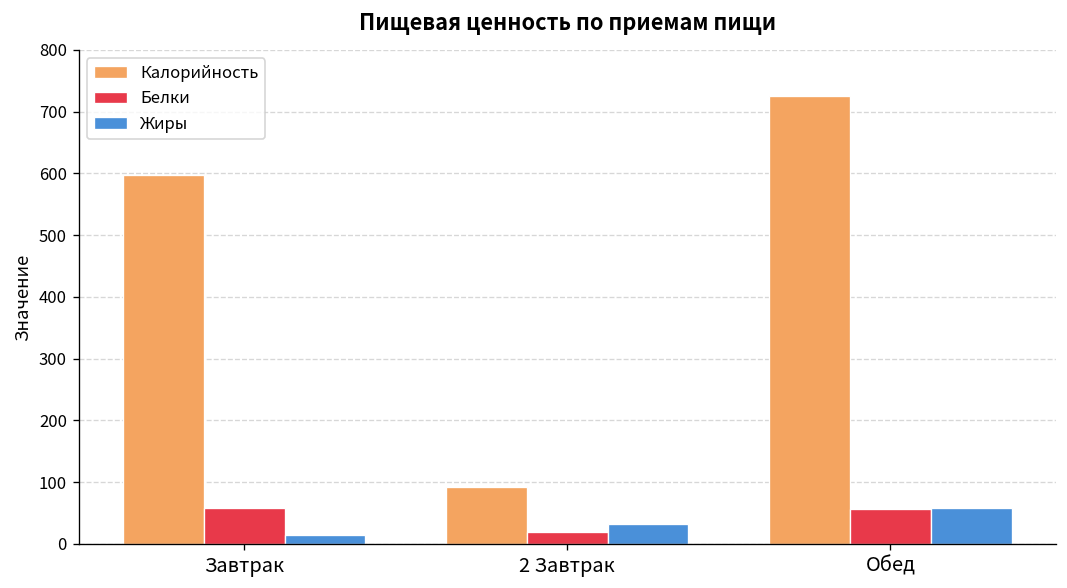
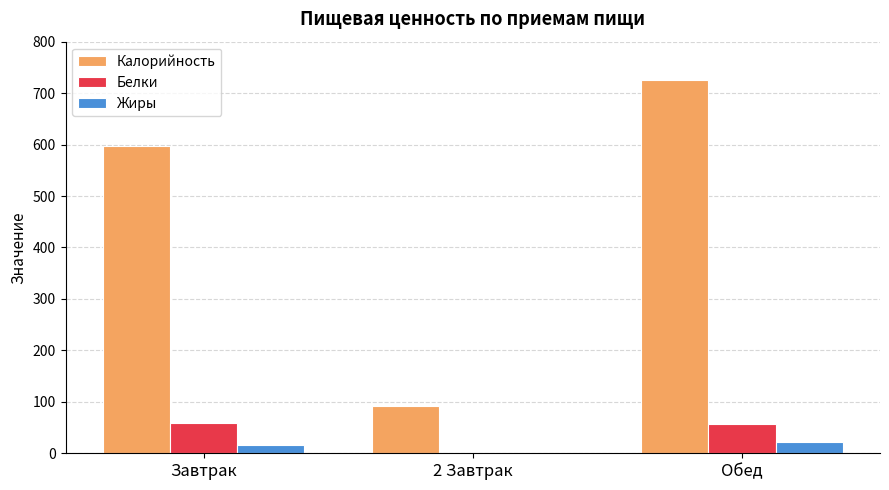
Белки, 2 Завтрак: 20 -> 0
Жиры, 2 Завтрак: 30 -> 0
Жиры, Обед: 60 -> 20
